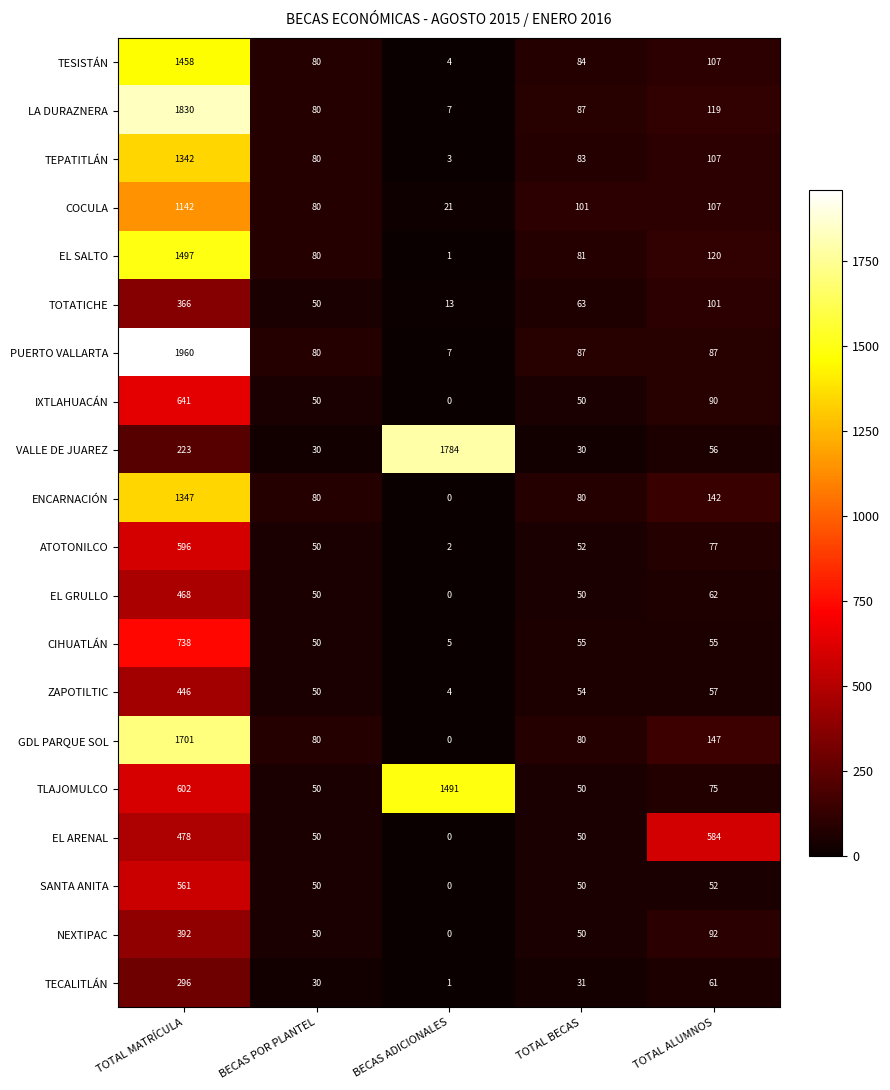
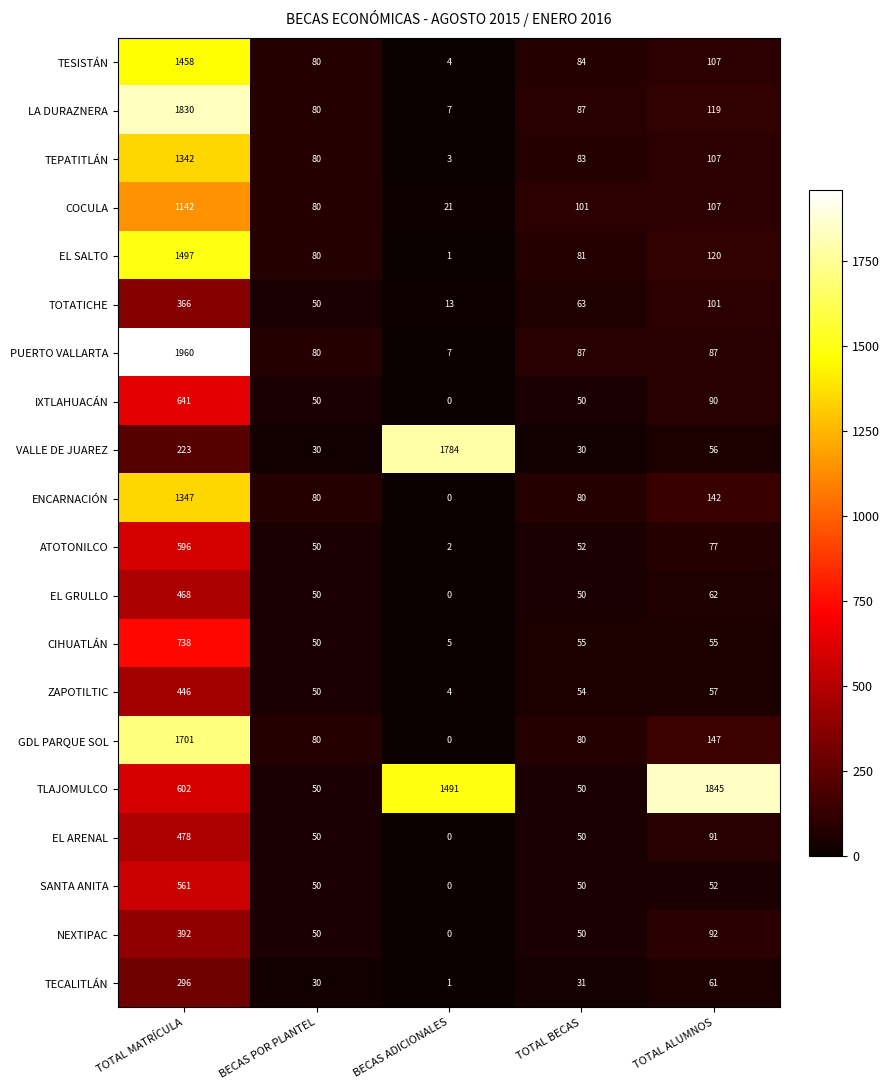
TLAJOMULCO, TOTAL ALUMNOS: 75 -> 1845
EL ARENAL, TOTAL ALUMNOS: 584 -> 91
